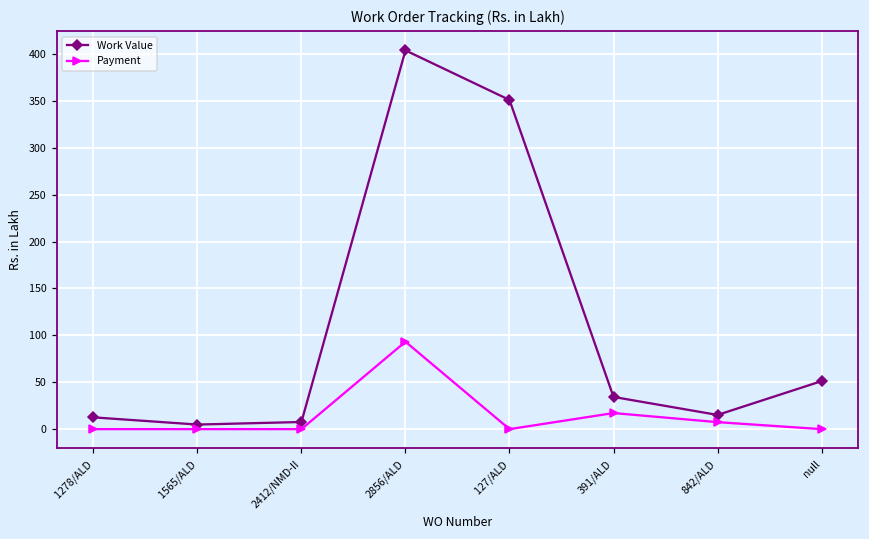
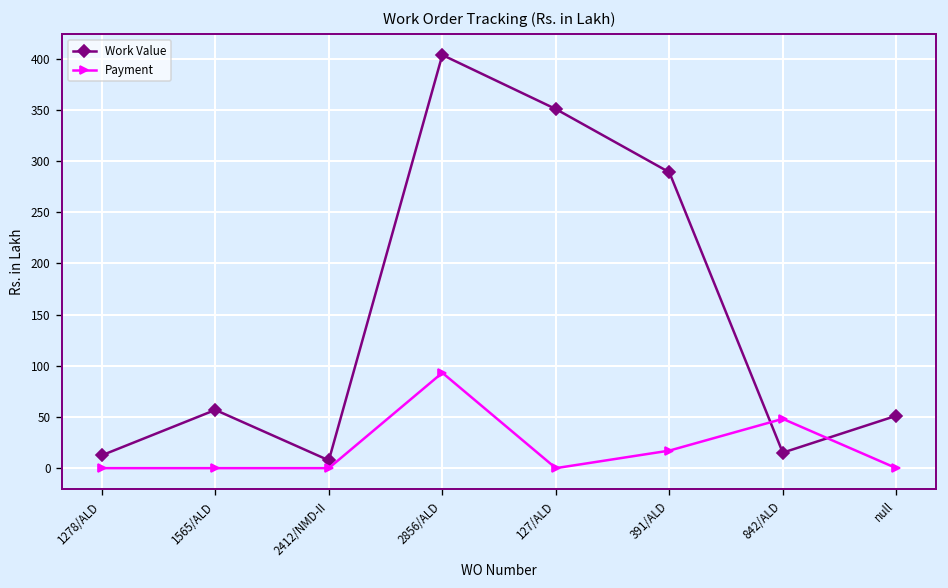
Work Value, 1565/ALD: 0 -> 60
Work Value, 391/ALD: 30 -> 290
Payment, 842/ALD: 10 -> 50
